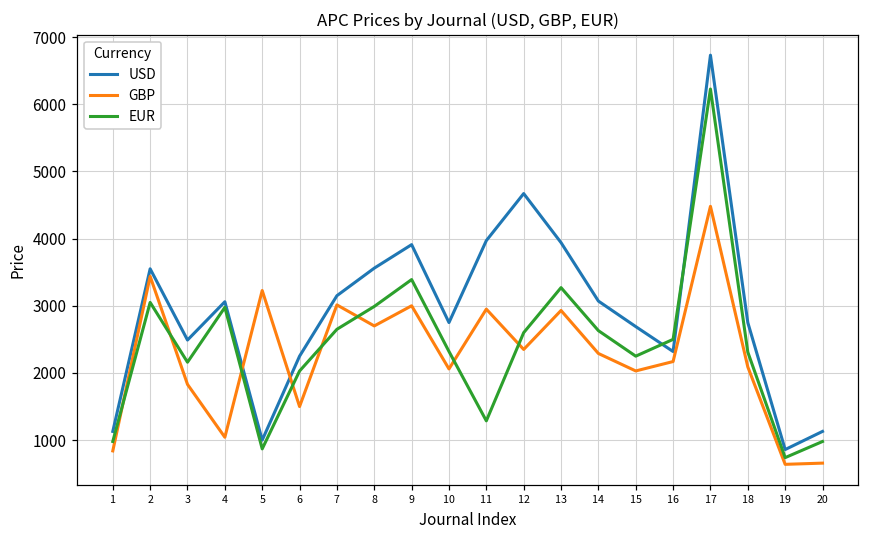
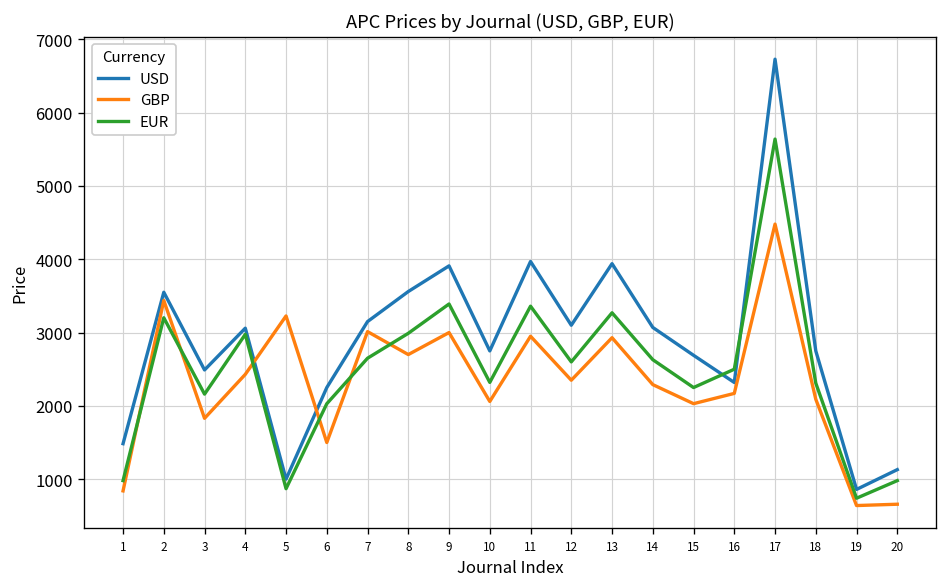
USD, 1: 1100 -> 1500
EUR, 2: 3100 -> 3200
GBP, 4: 1000 -> 2400
EUR, 11: 1300 -> 3400
USD, 12: 4700 -> 3100
EUR, 17: 6200 -> 5600
